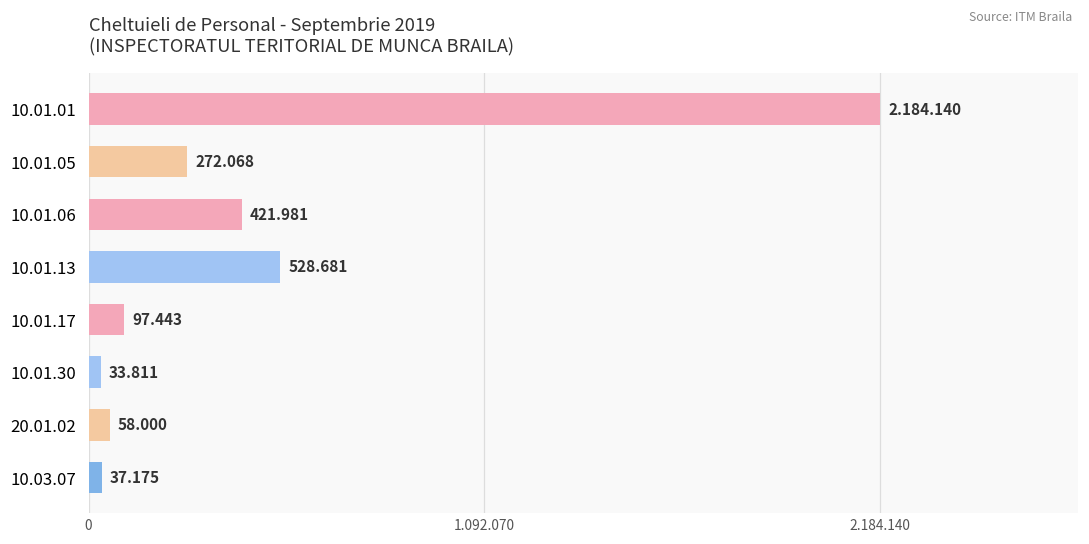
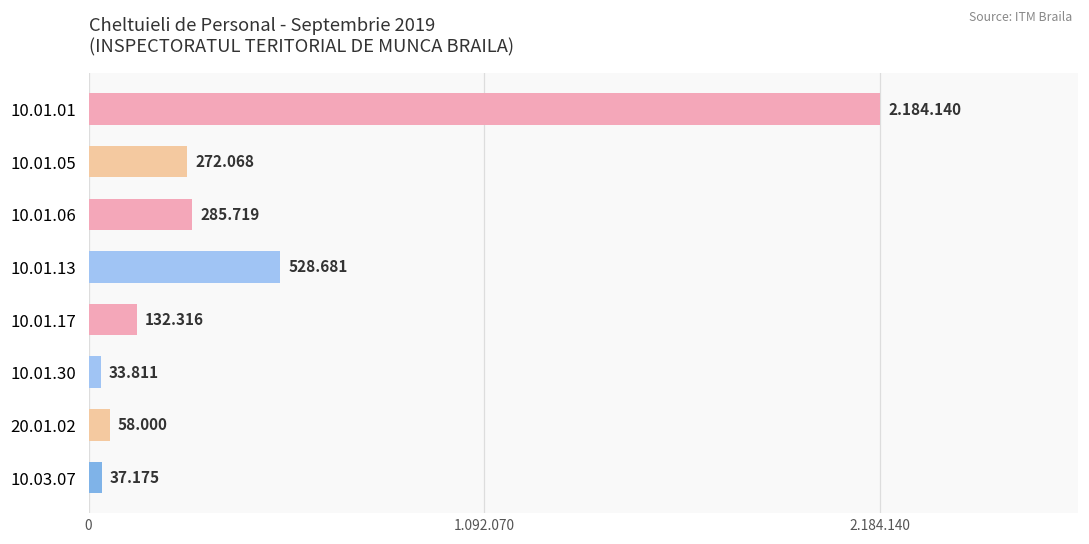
10.01.06: 421.981 -> 285.719
10.01.17: 97.443 -> 132.316
